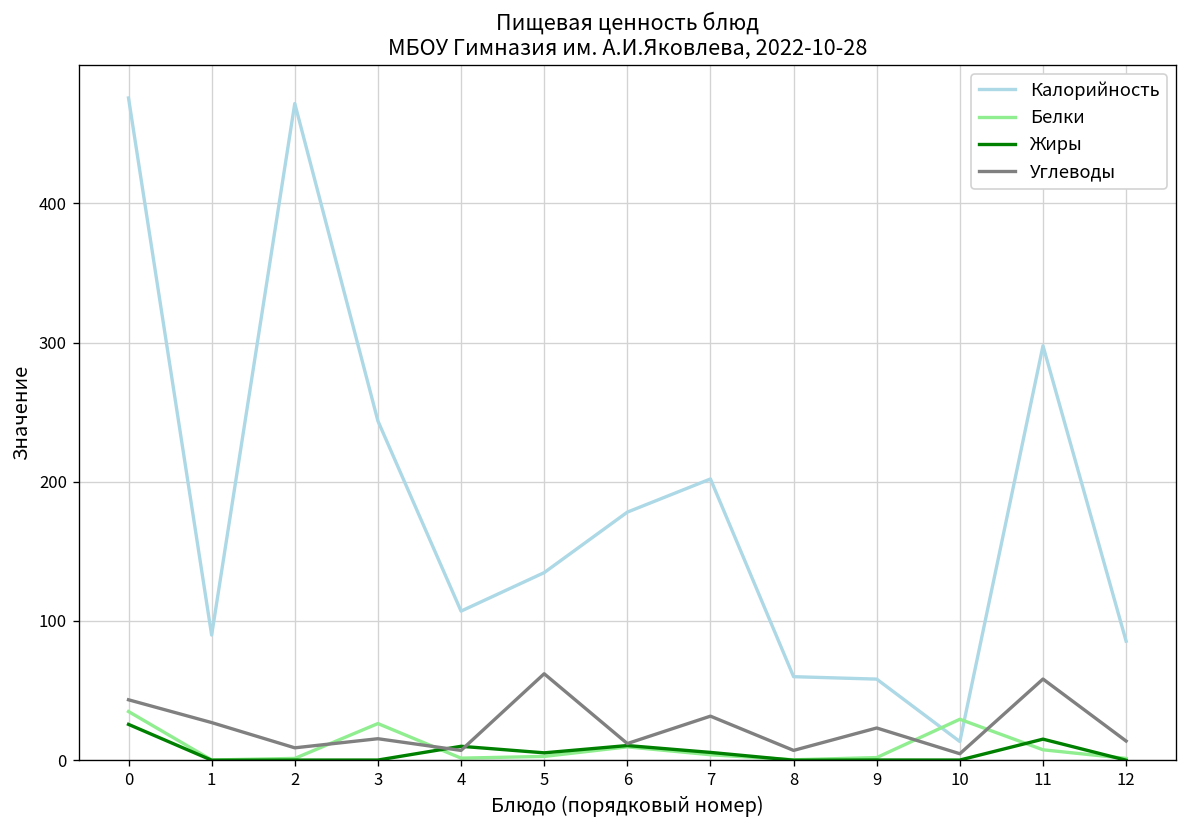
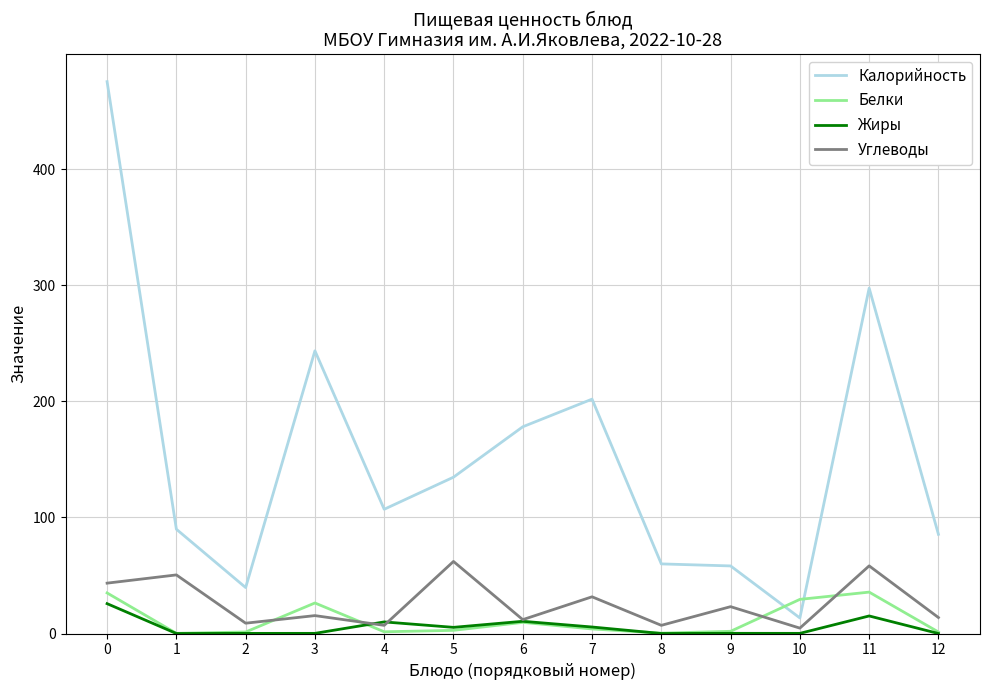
Углеводы, 1: 27 -> 51
Калорийность, 2: 472 -> 40
Белки, 11: 7 -> 36
